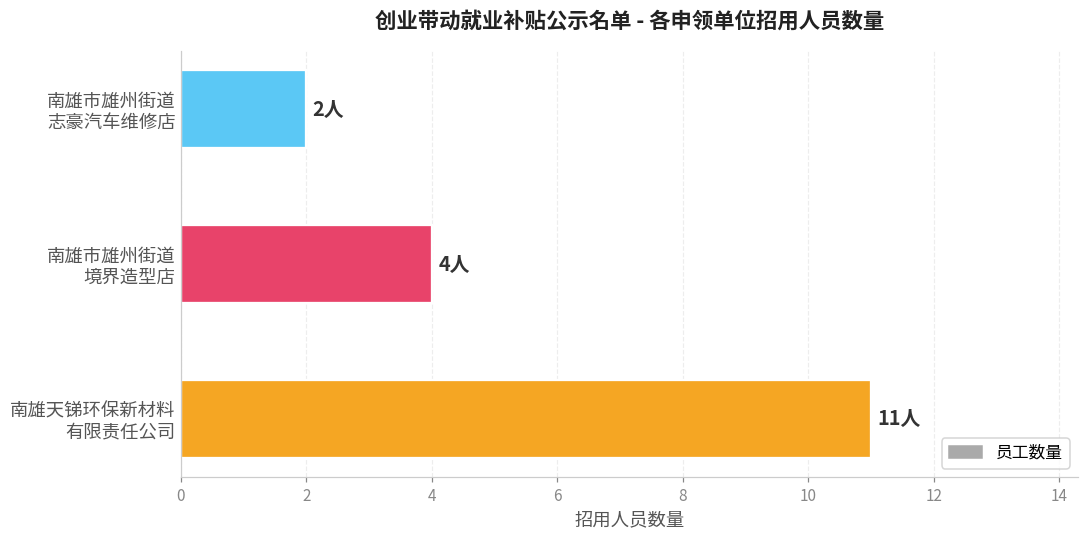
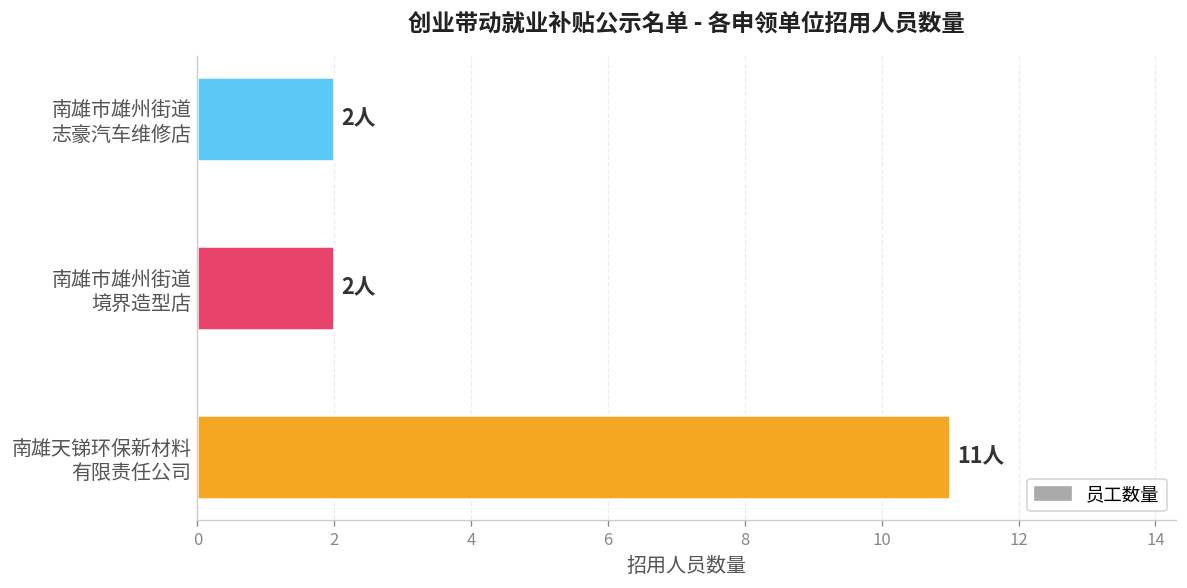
南雄市雄州街道 境界造型店: 4人 -> 2人
